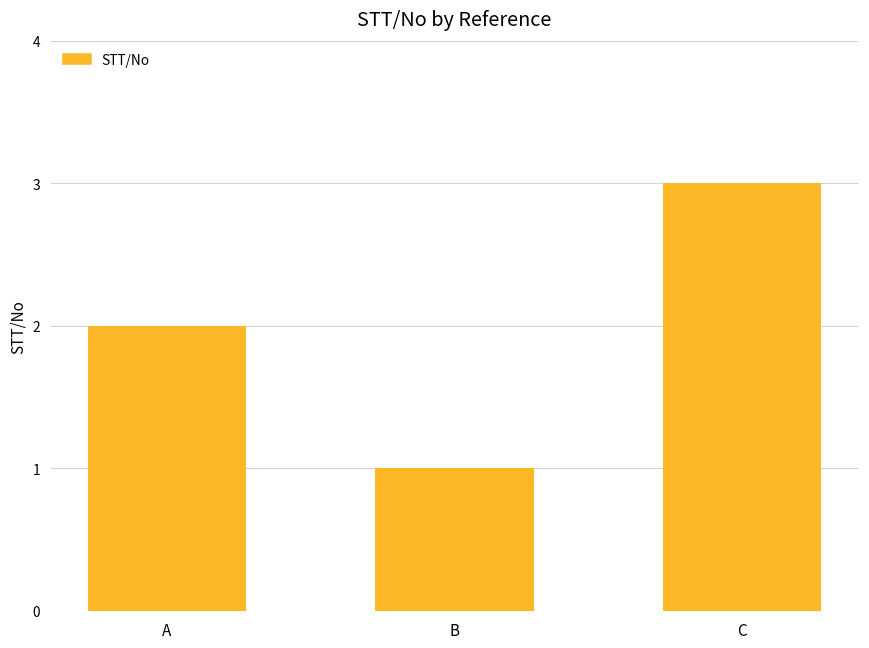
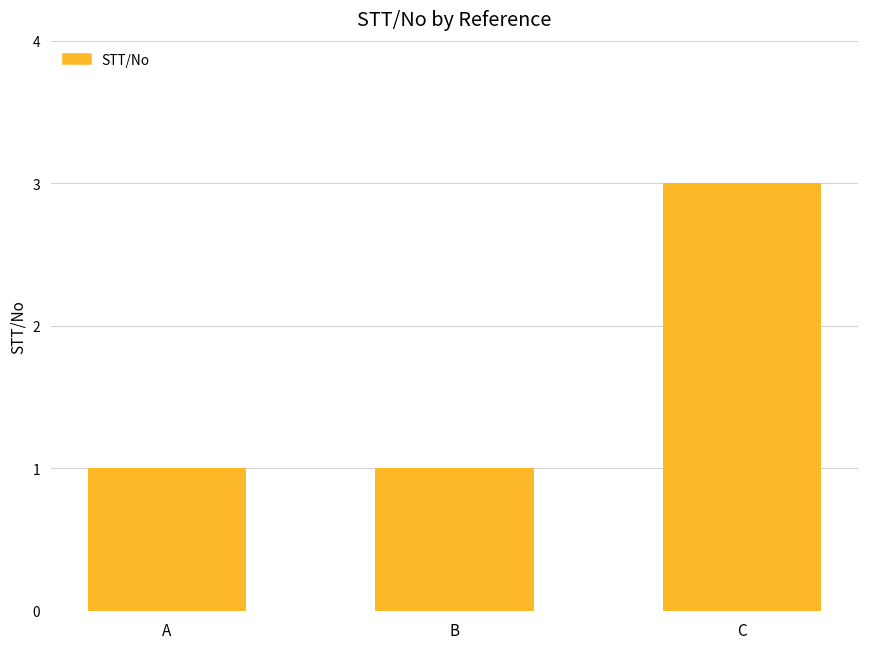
A: 2 -> 1
